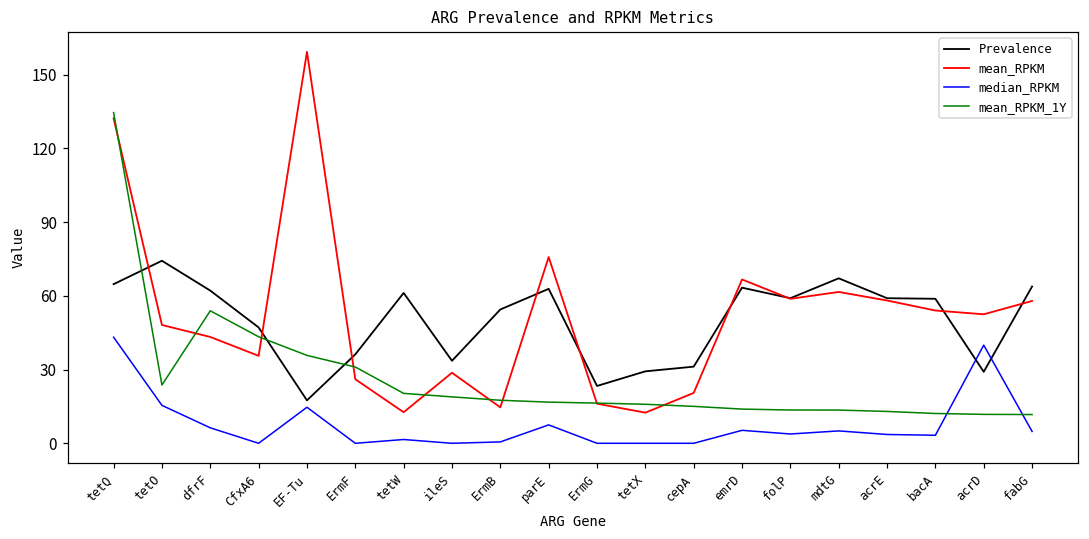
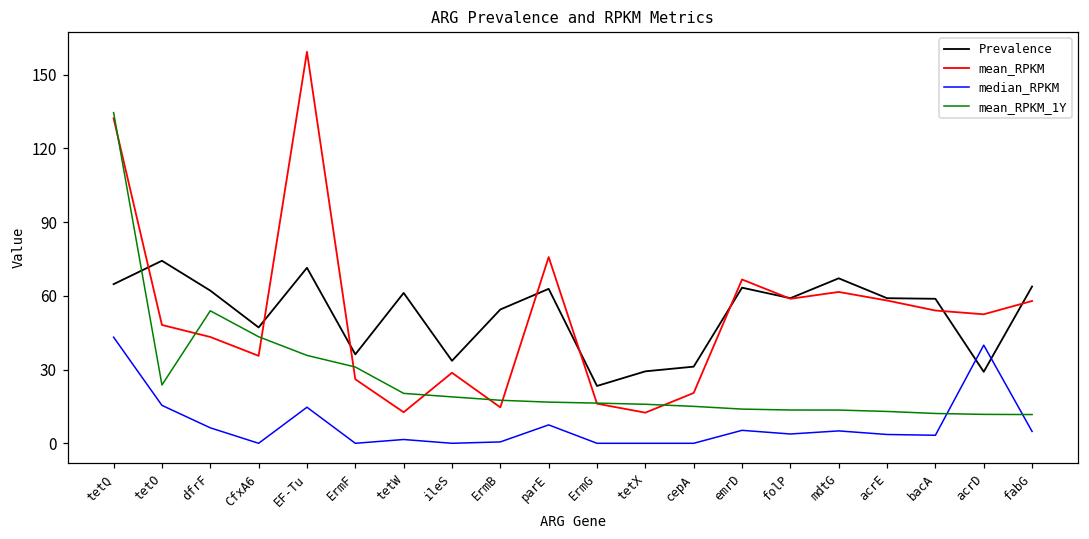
Prevalence, EF-Tu: 17 -> 71
